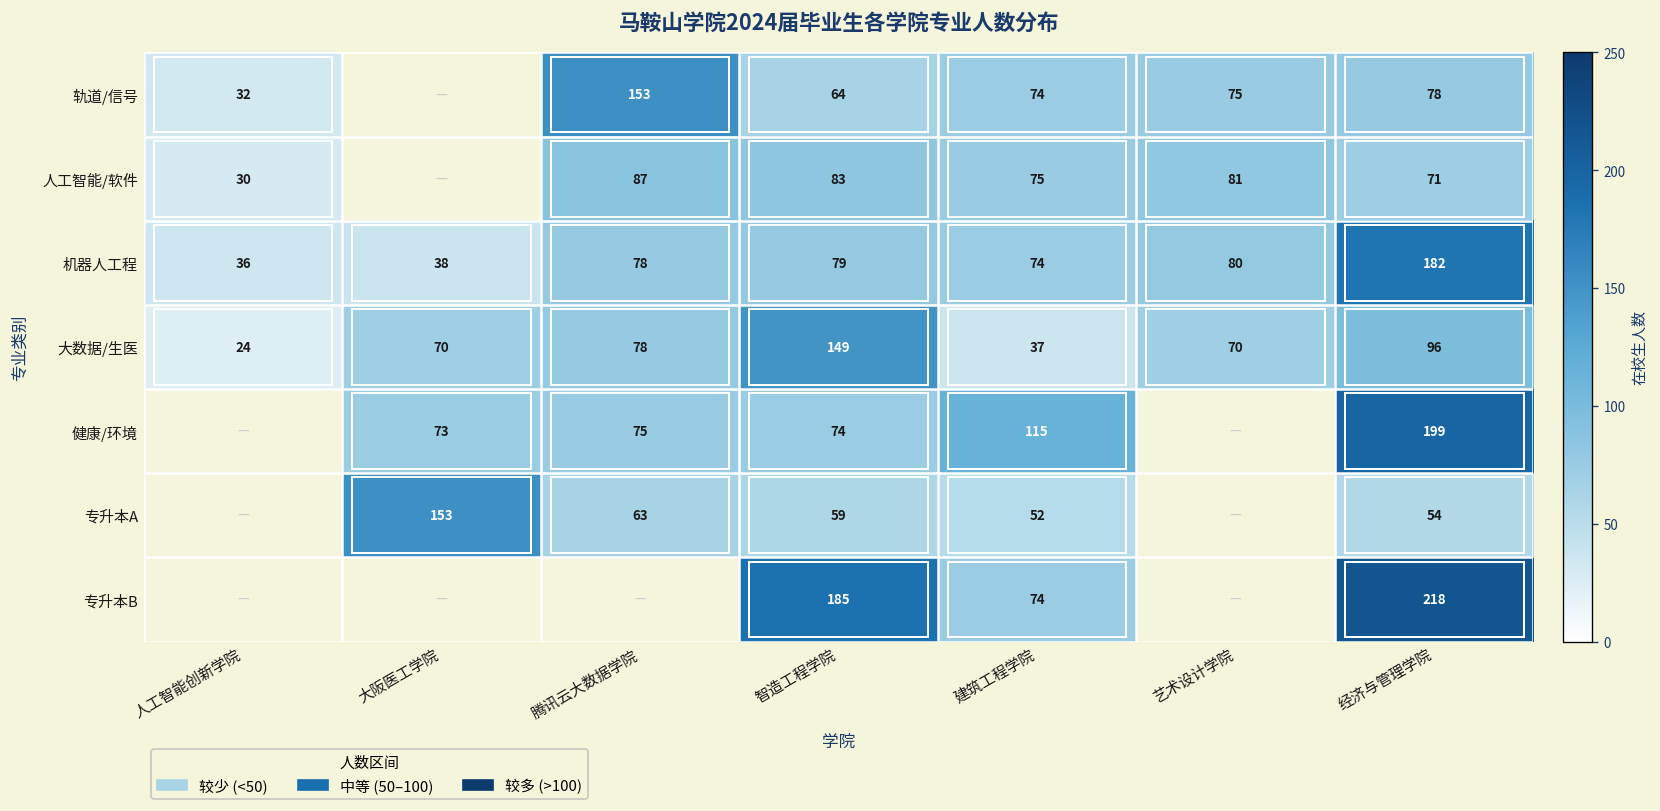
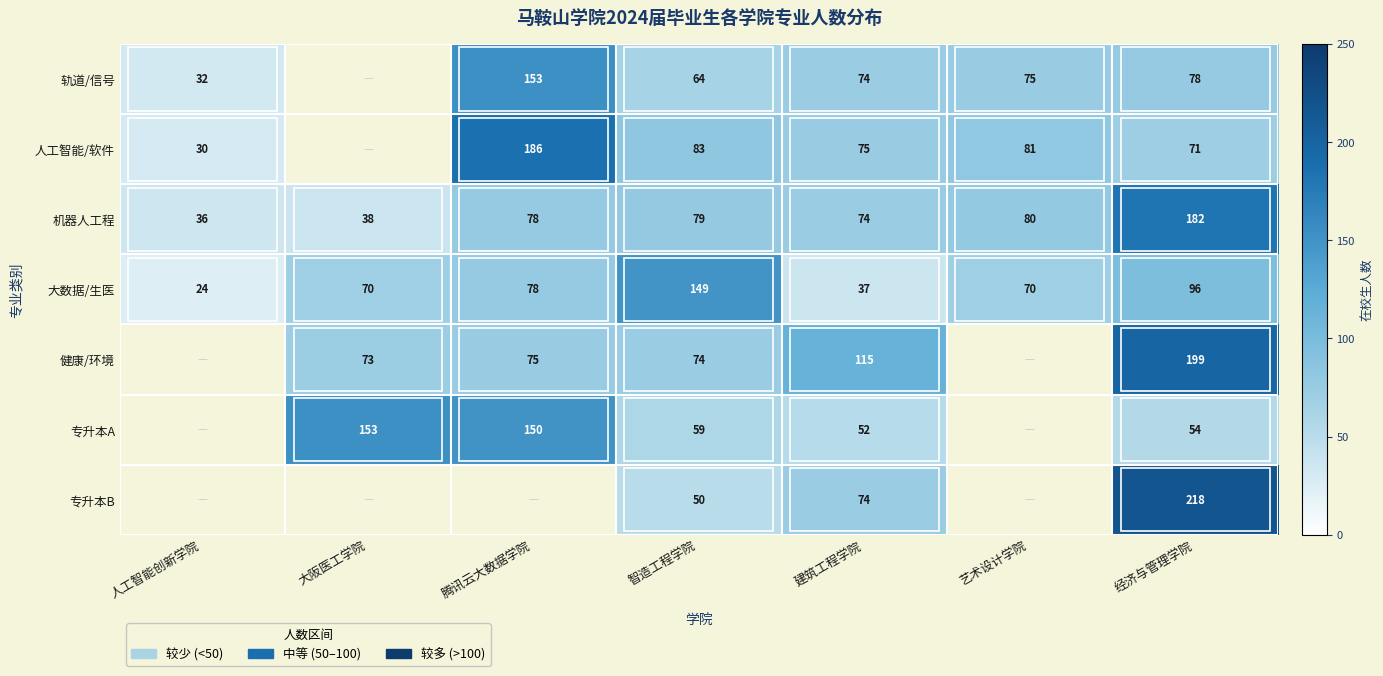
人工智能/软件, 腾讯云大数据学院: 87 -> 186
专升本A, 腾讯云大数据学院: 63 -> 150
专升本B, 智造工程学院: 185 -> 50
